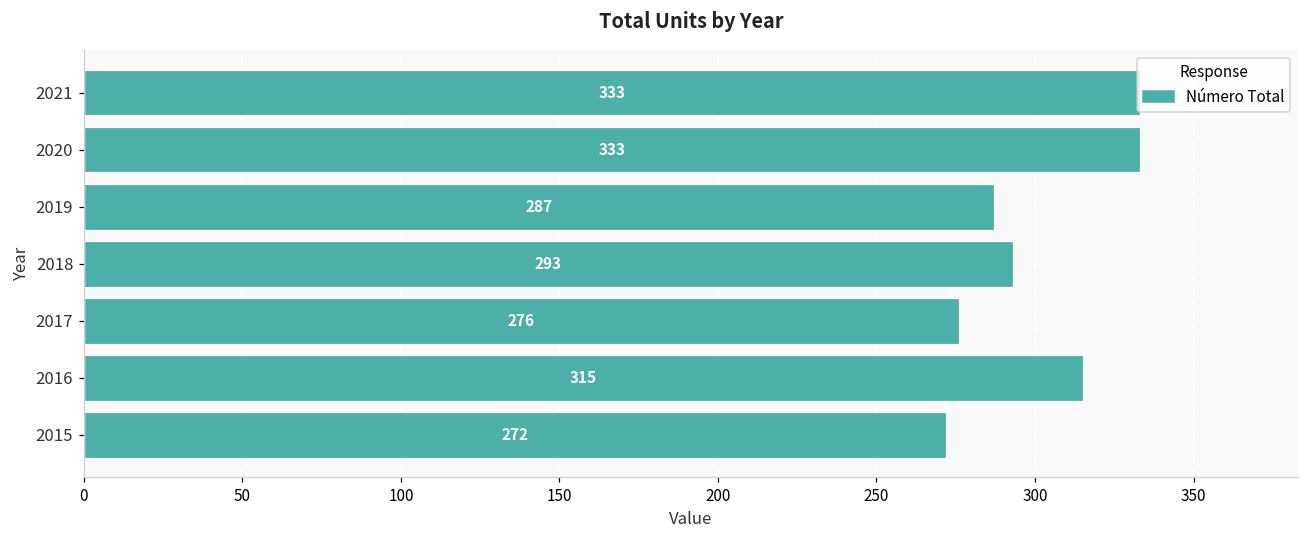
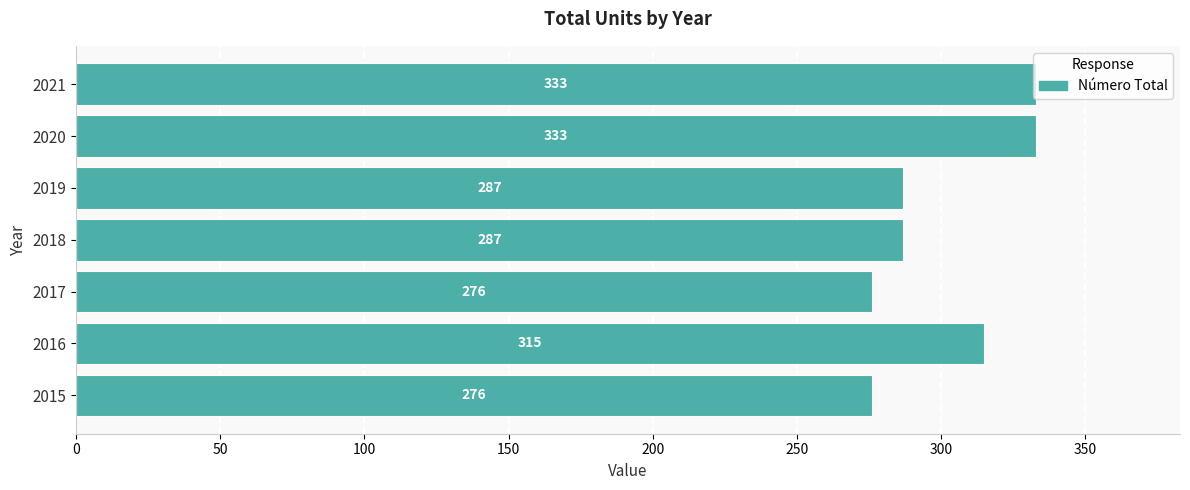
2018: 293 -> 287
2015: 272 -> 276
